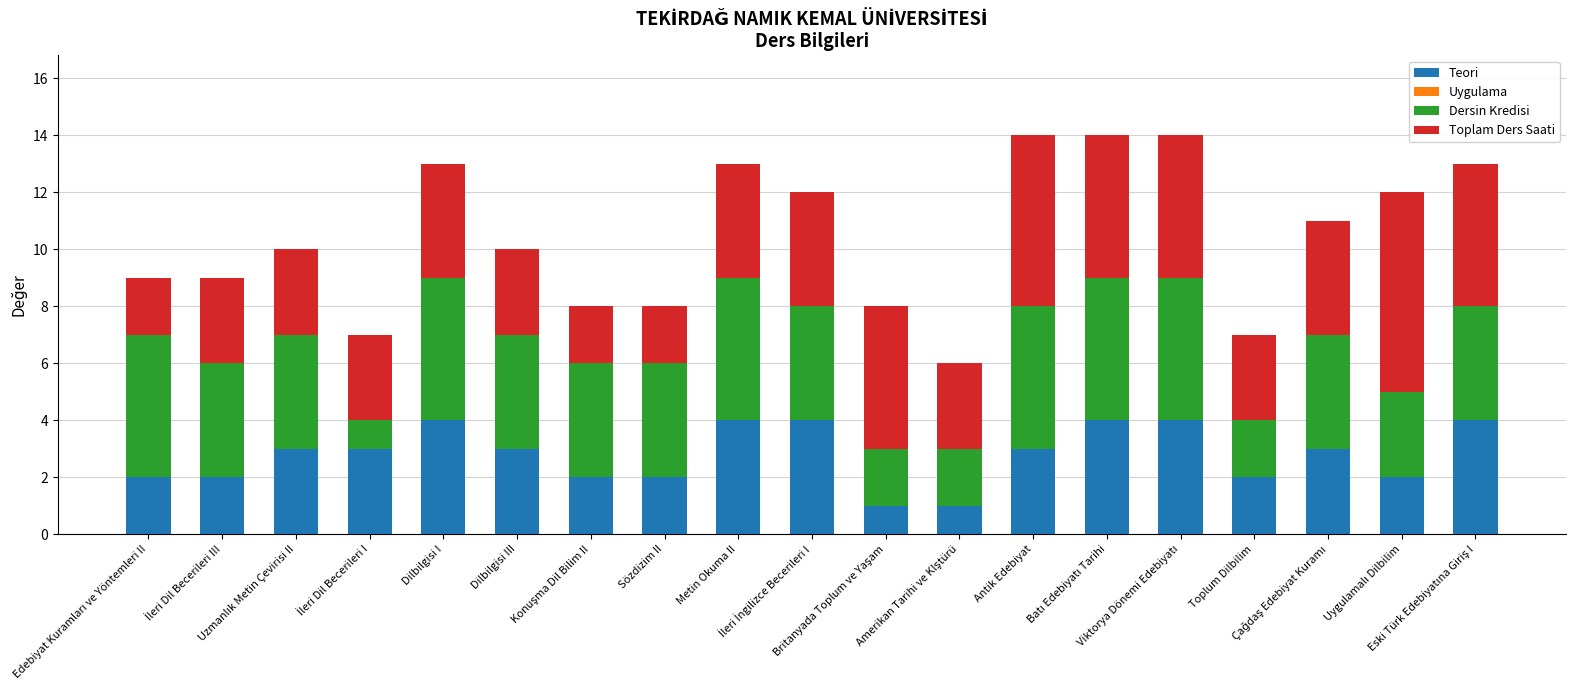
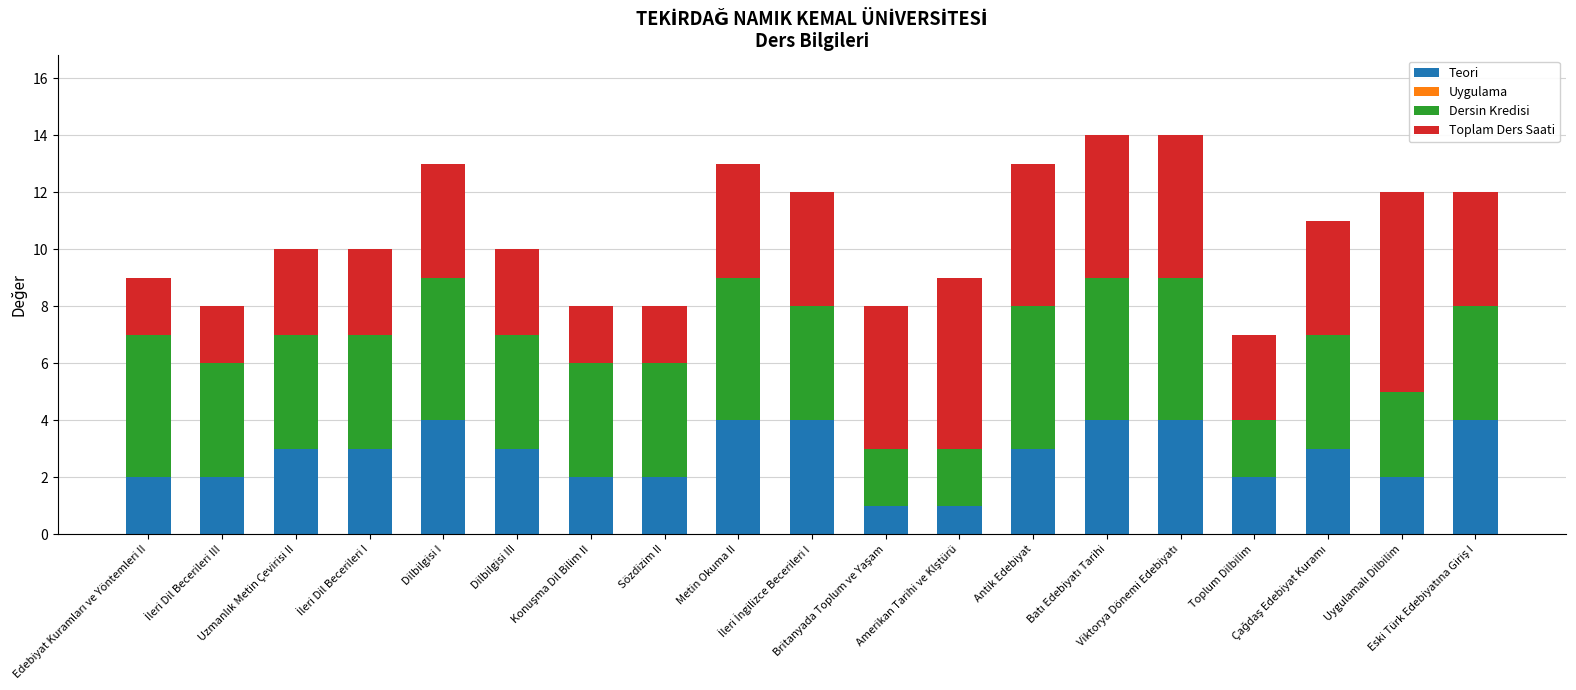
Toplam Ders Saati, İleri Dil Becerileri III: 3 -> 2
Dersin Kredisi, İleri Dil Becerileri I: 1 -> 4
Toplam Ders Saati, Amerikan Tarihi ve Klştürü: 3 -> 6
Toplam Ders Saati, Antik Edebiyat: 6 -> 5
Toplam Ders Saati, Eski Türk Edebiyatına Giriş I: 5 -> 4
